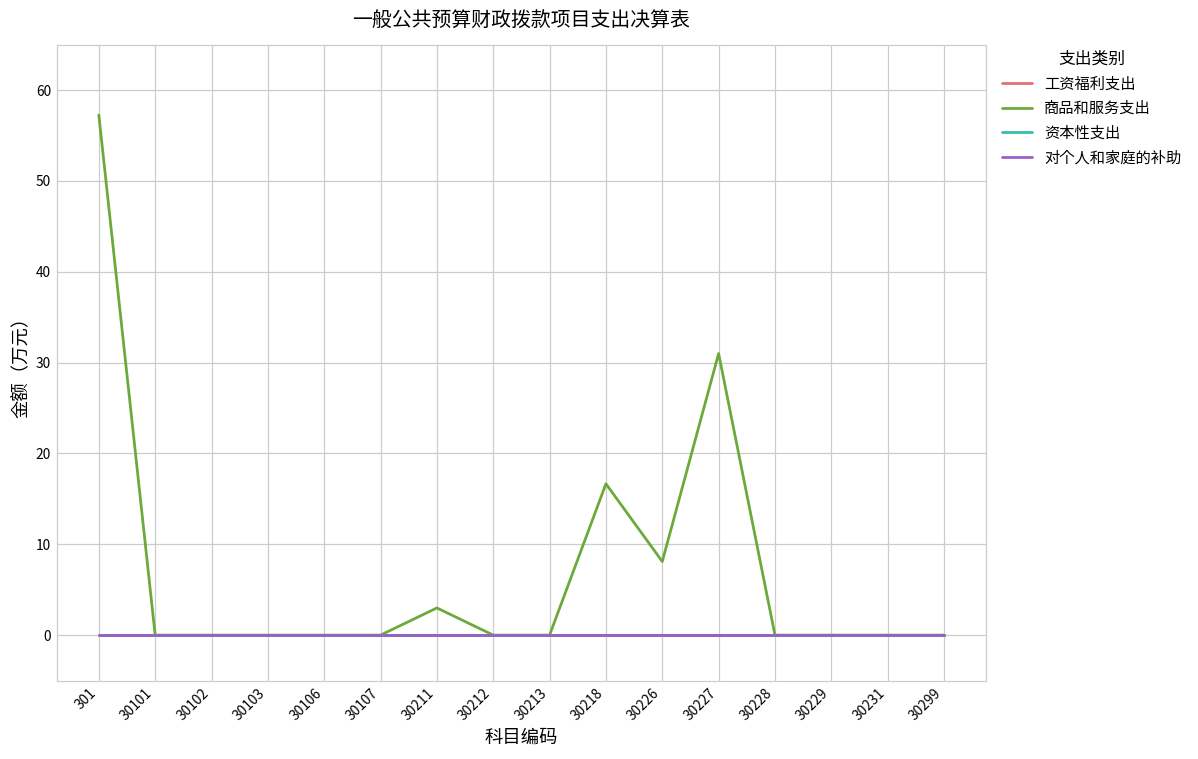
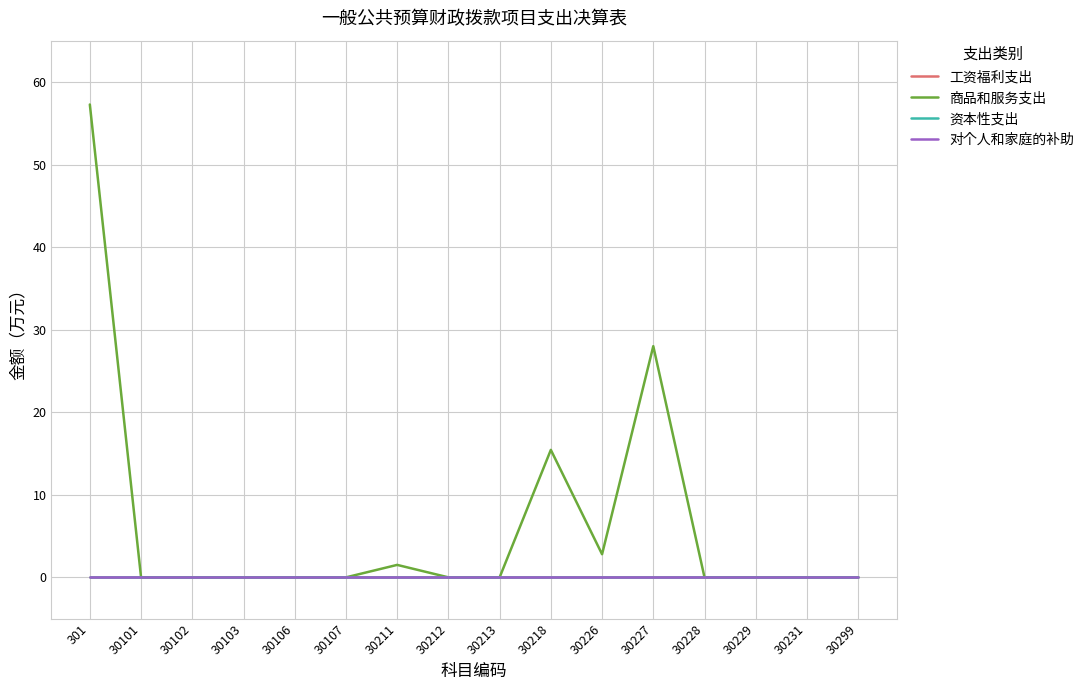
商品和服务支出, 30211: 3 -> 2
商品和服务支出, 30218: 17 -> 15
商品和服务支出, 30226: 8 -> 3
商品和服务支出, 30227: 31 -> 28
